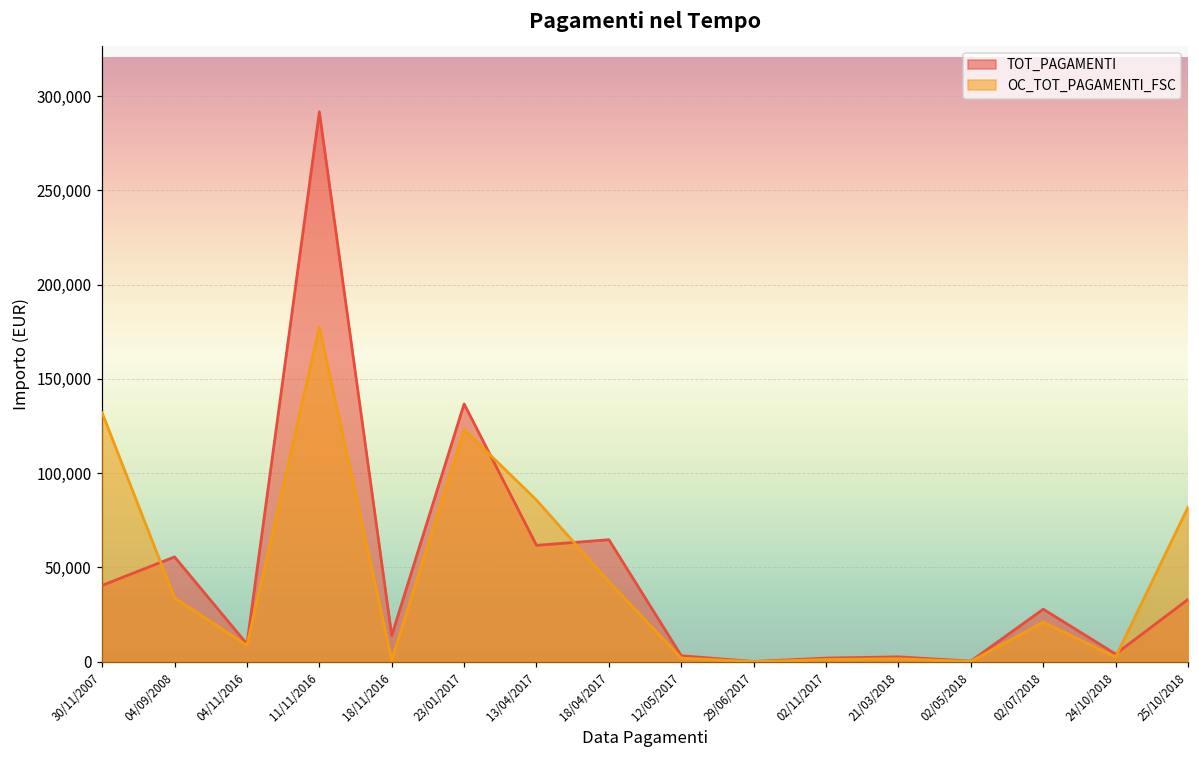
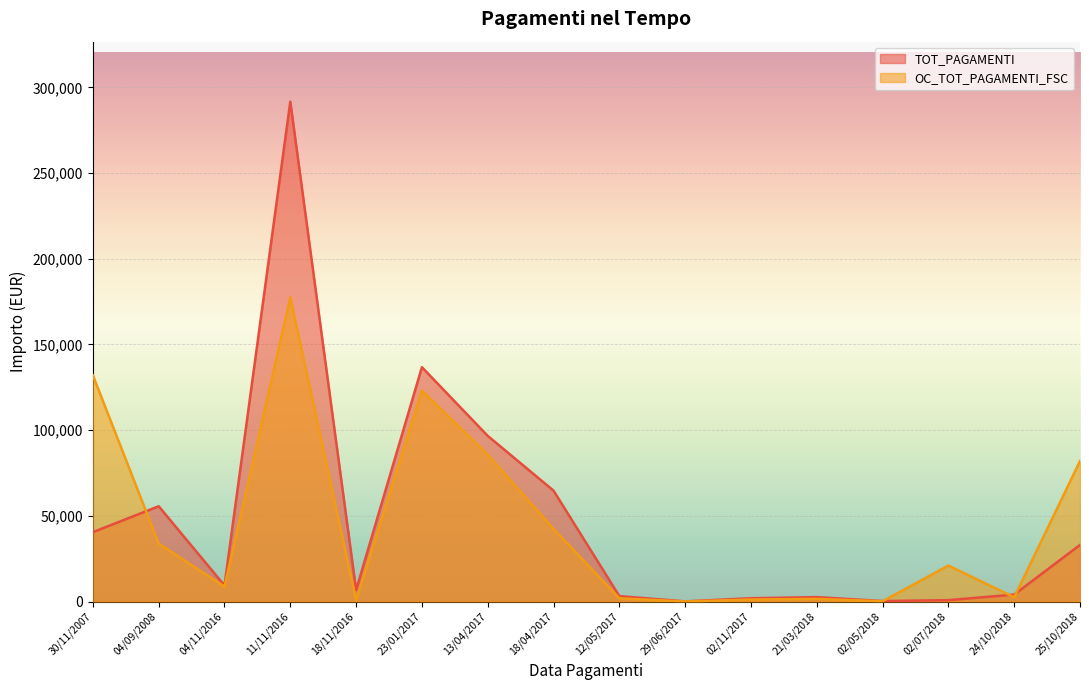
TOT_PAGAMENTI, 18/11/2016: 14,000 -> 7,000
TOT_PAGAMENTI, 13/04/2017: 62,000 -> 97,000
TOT_PAGAMENTI, 02/07/2018: 28,000 -> 1,000
